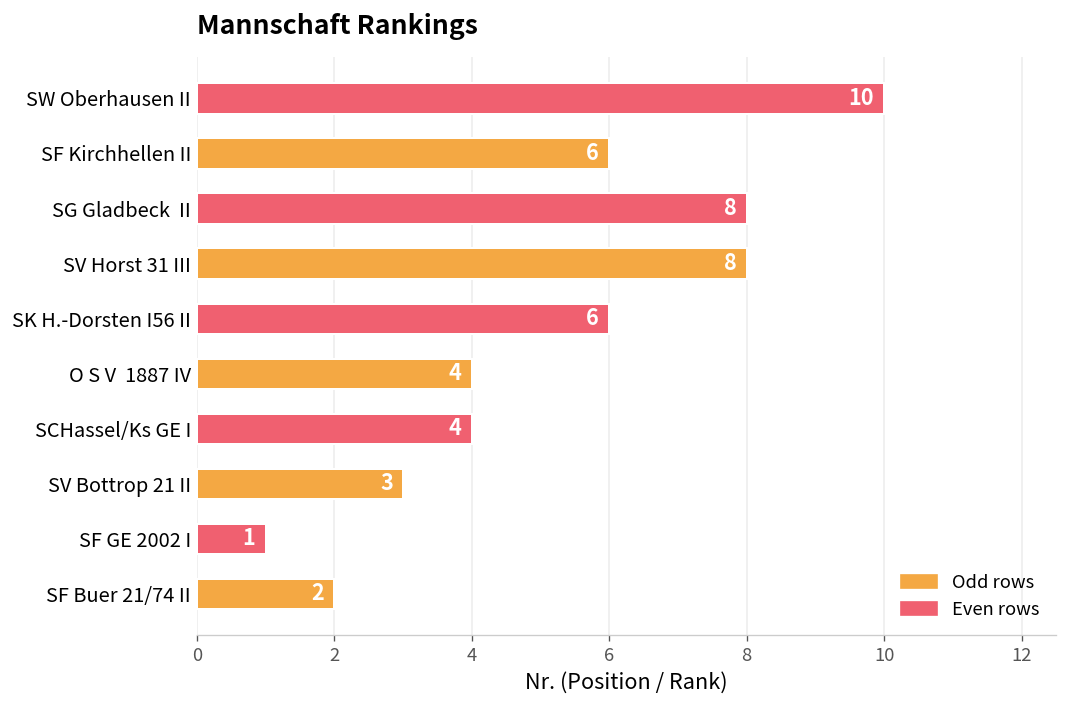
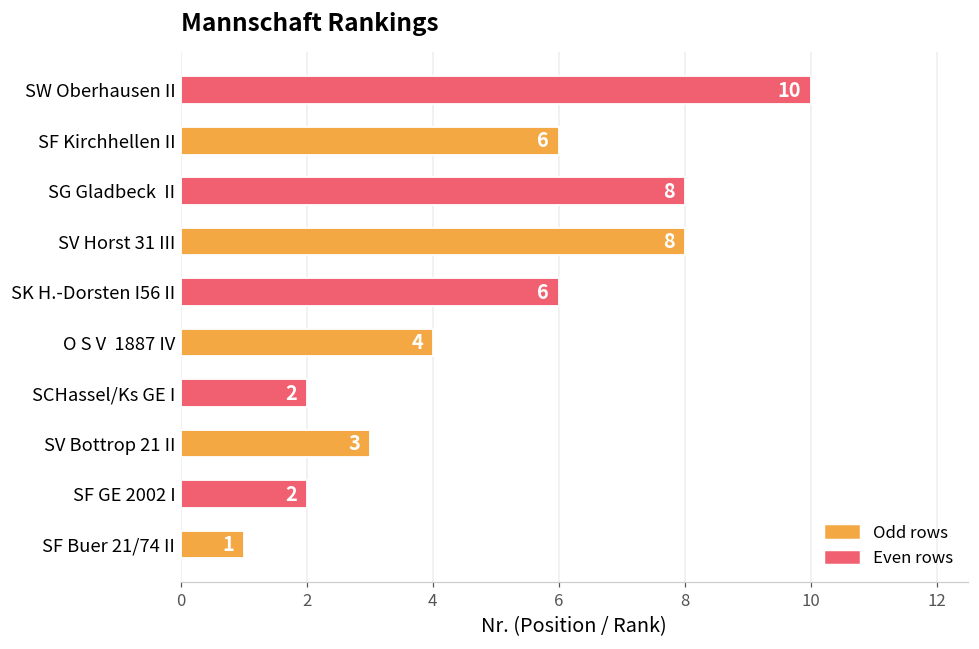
SCHassel/Ks GE I: 4 -> 2
SF GE 2002 I: 1 -> 2
SF Buer 21/74 II: 2 -> 1
